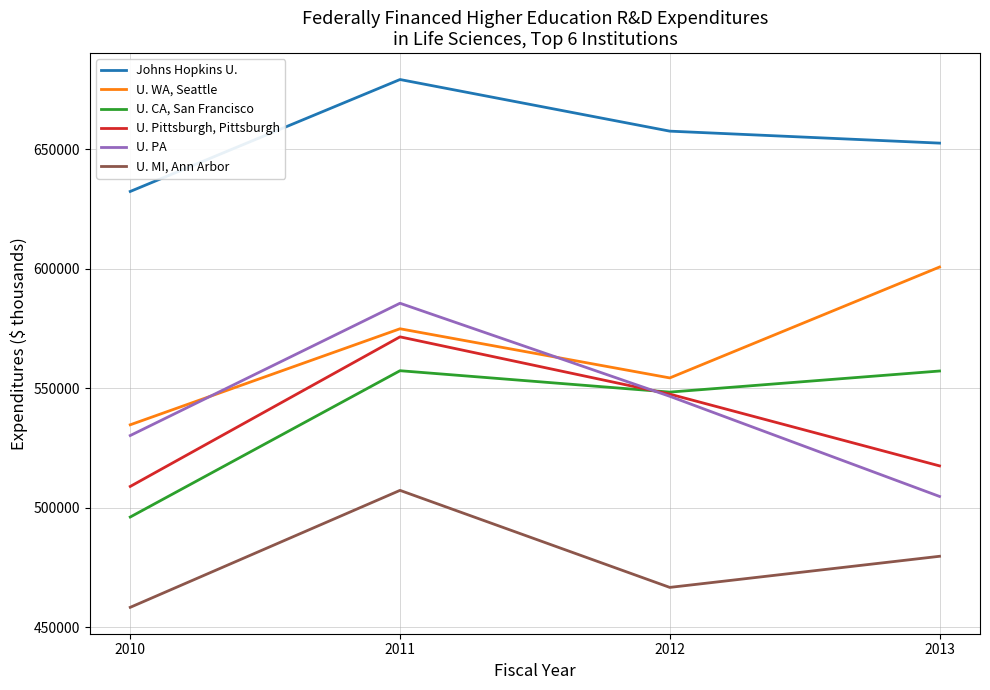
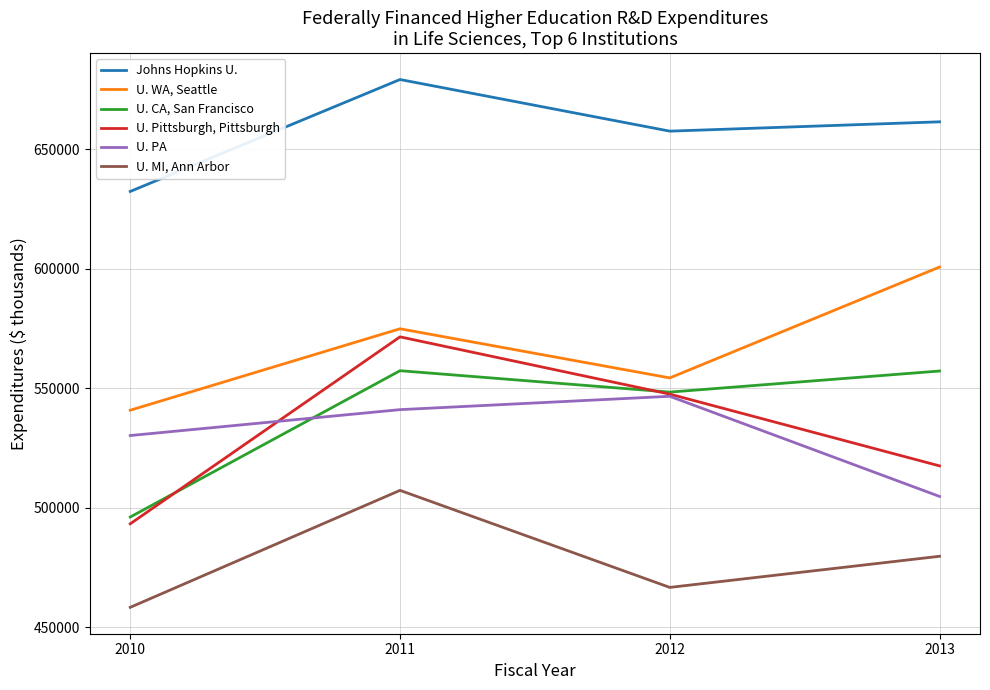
U. WA, Seattle, 2010: 535000 -> 541000
U. Pittsburgh, Pittsburgh, 2010: 509000 -> 493000
U. PA, 2011: 586000 -> 541000
Johns Hopkins U., 2013: 652000 -> 661000
